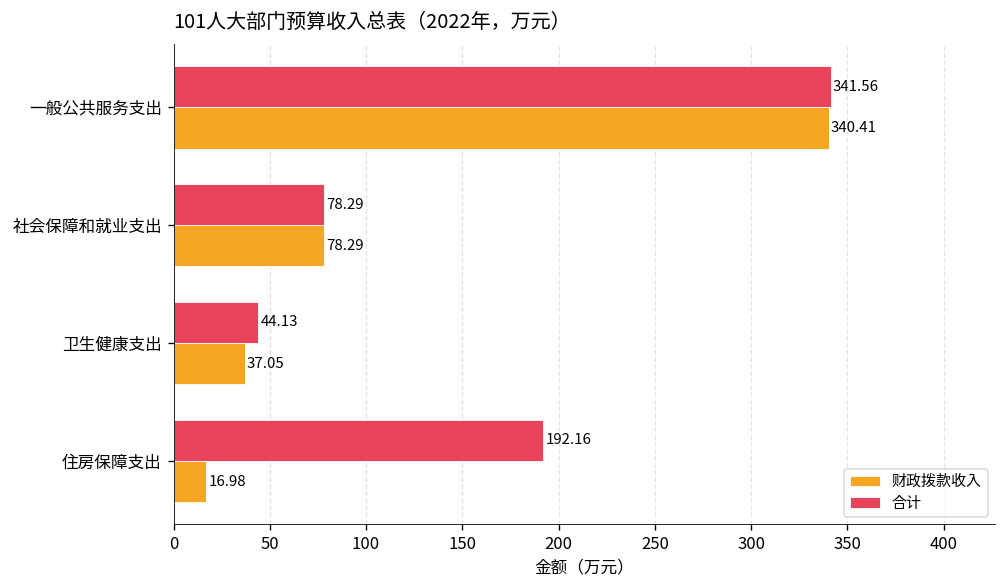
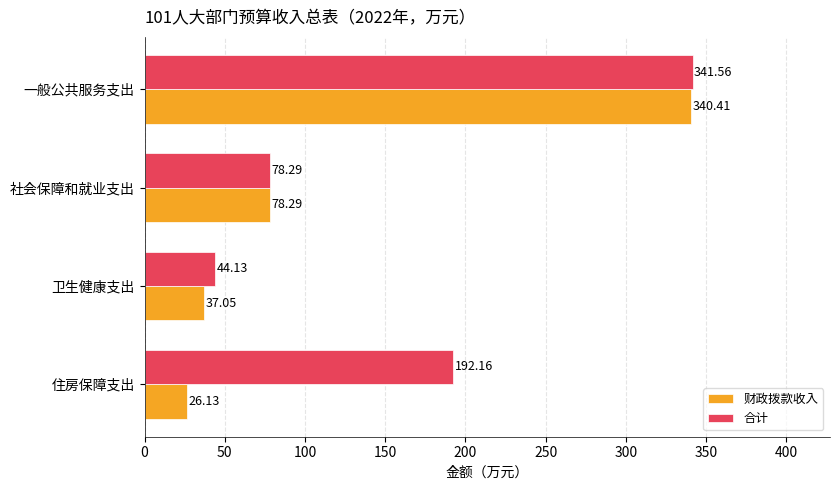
财政拨款收入, 住房保障支出: 16.98 -> 26.13
